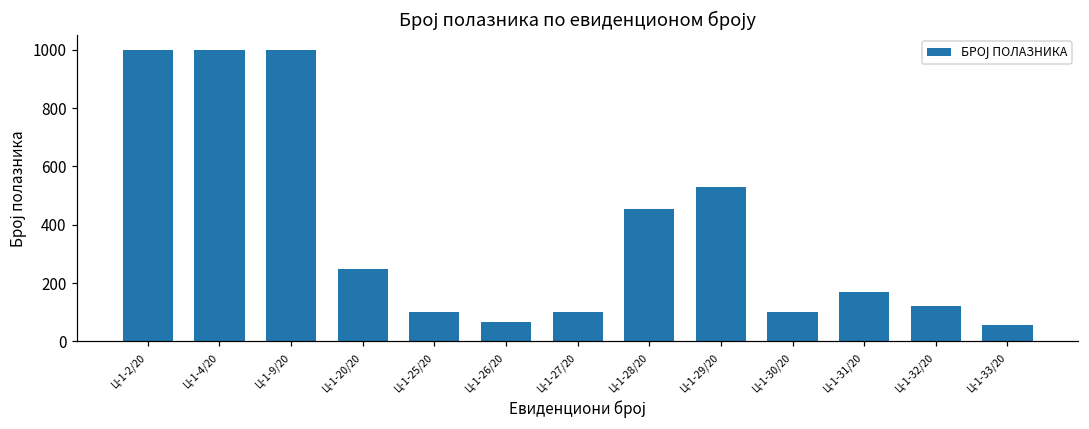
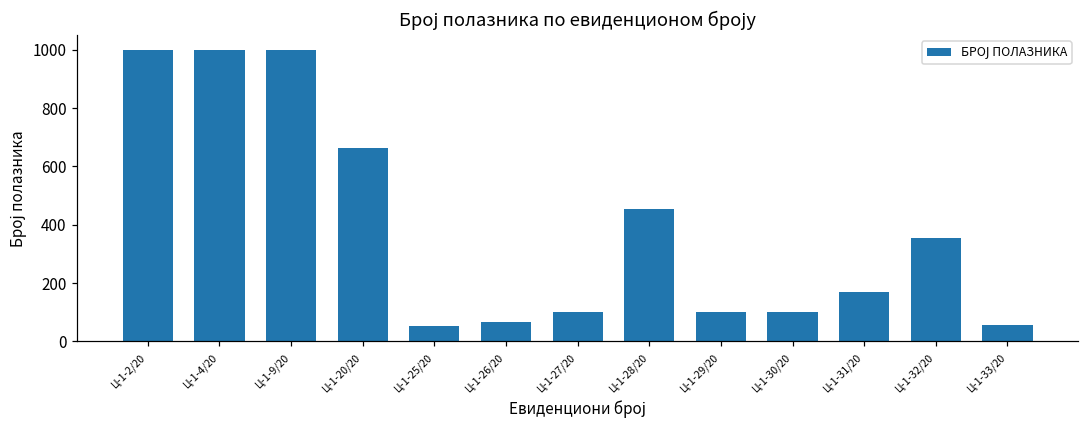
Ц-1-20/20: 250 -> 660
Ц-1-25/20: 100 -> 50
Ц-1-29/20: 530 -> 100
Ц-1-32/20: 120 -> 360
